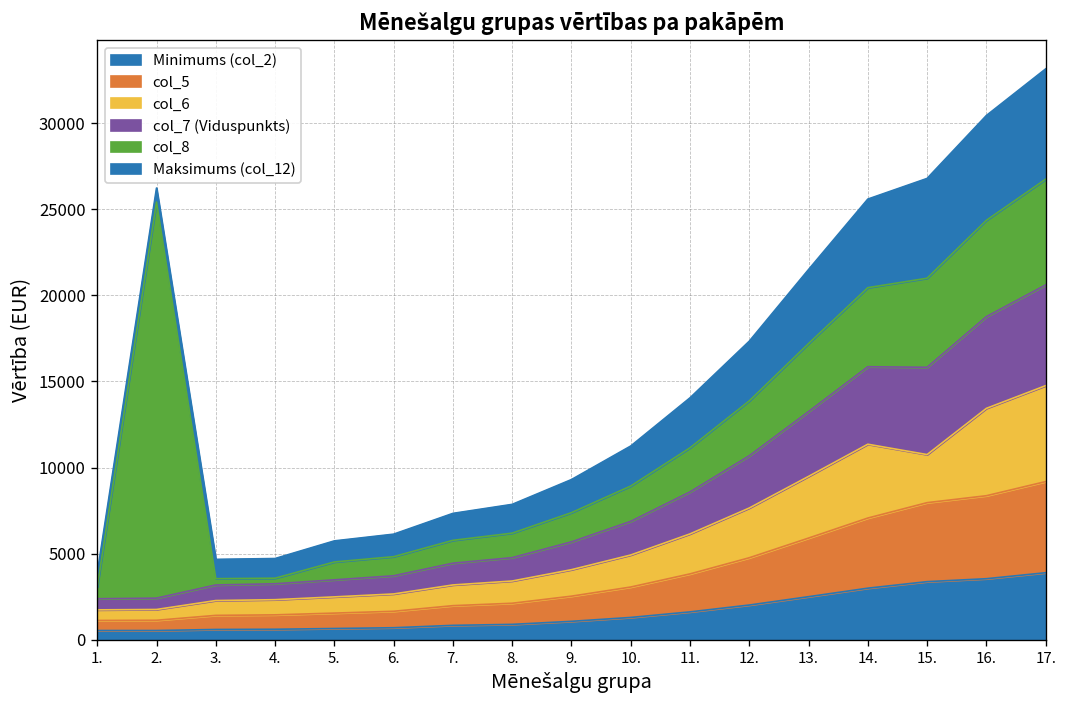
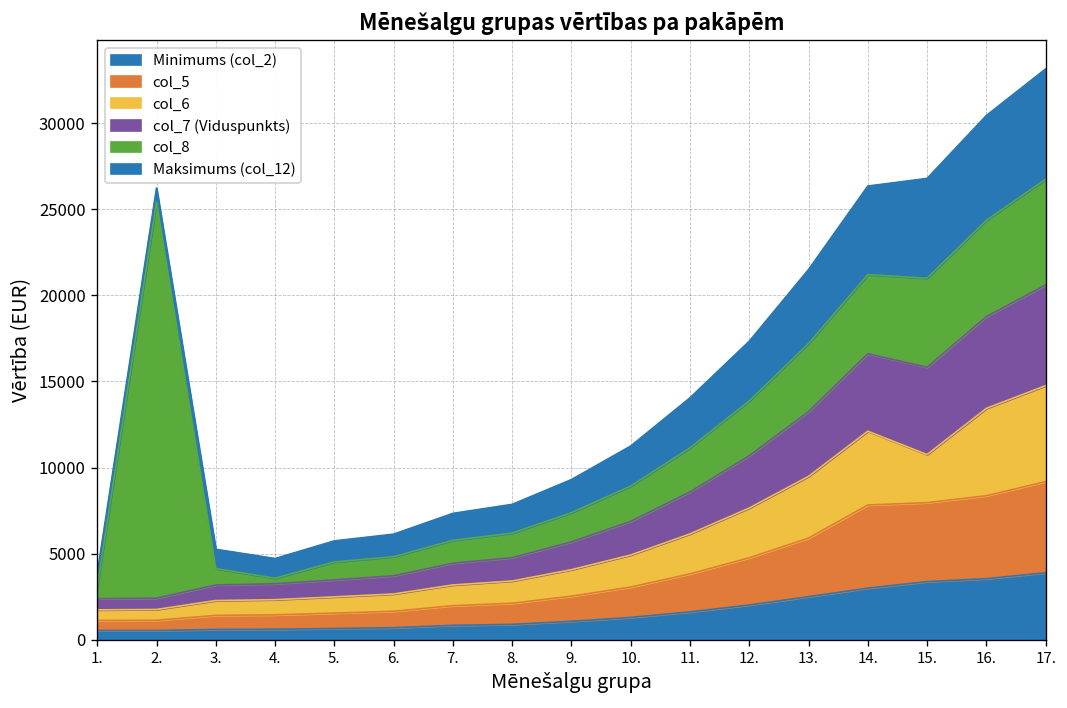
col_8, 3.: 400 -> 900
col_5, 14.: 4100 -> 4800
